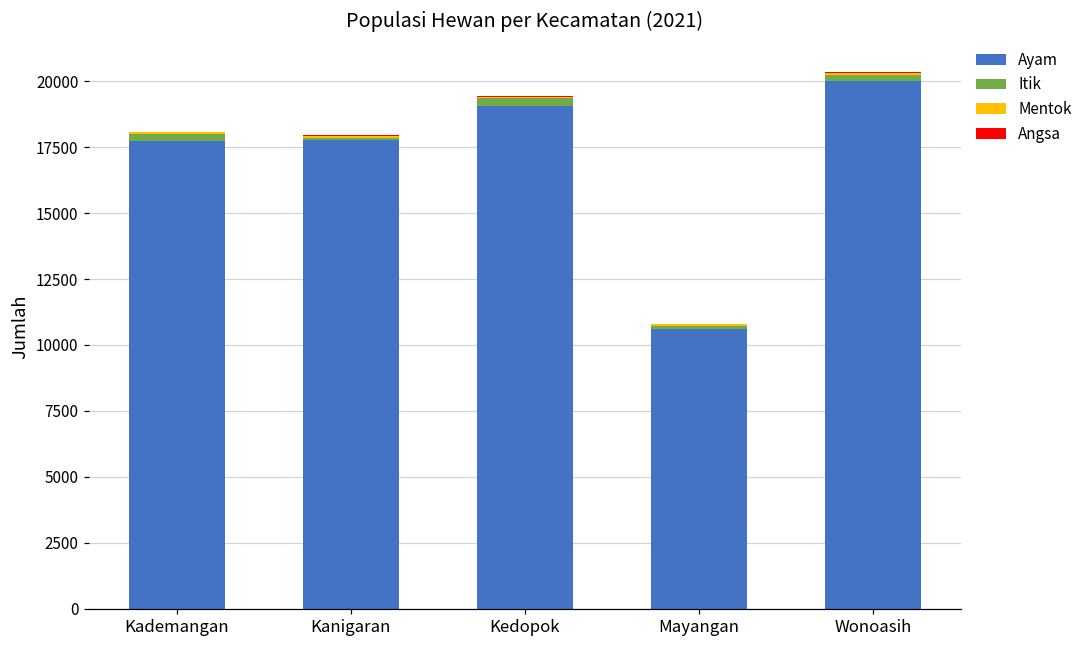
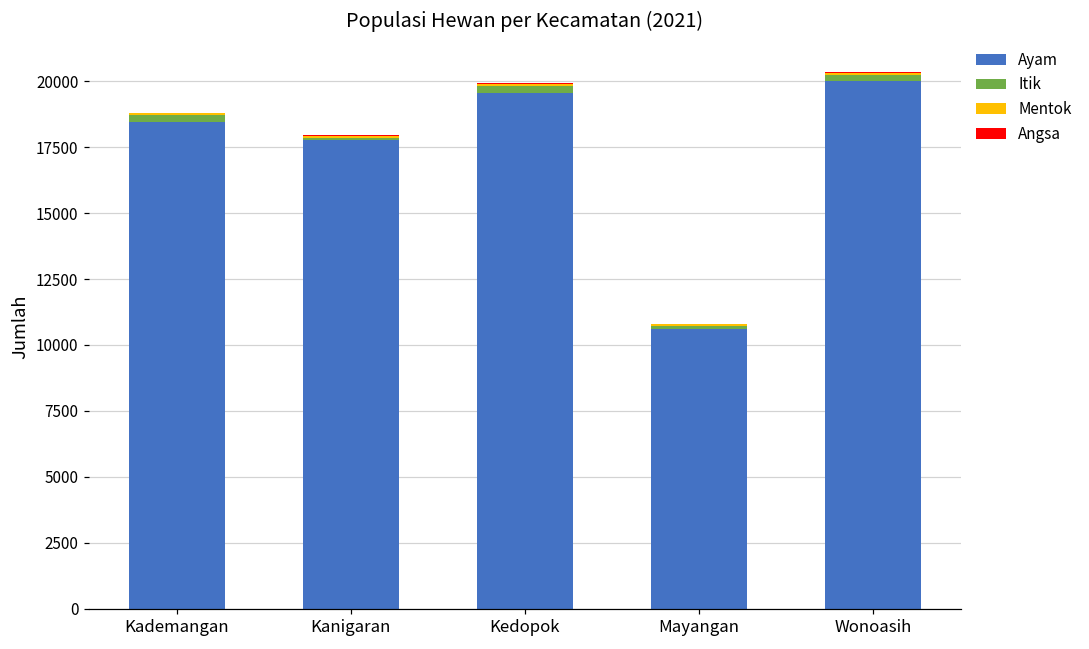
Ayam, Kademangan: 17700 -> 18500
Ayam, Kedopok: 19100 -> 19500
